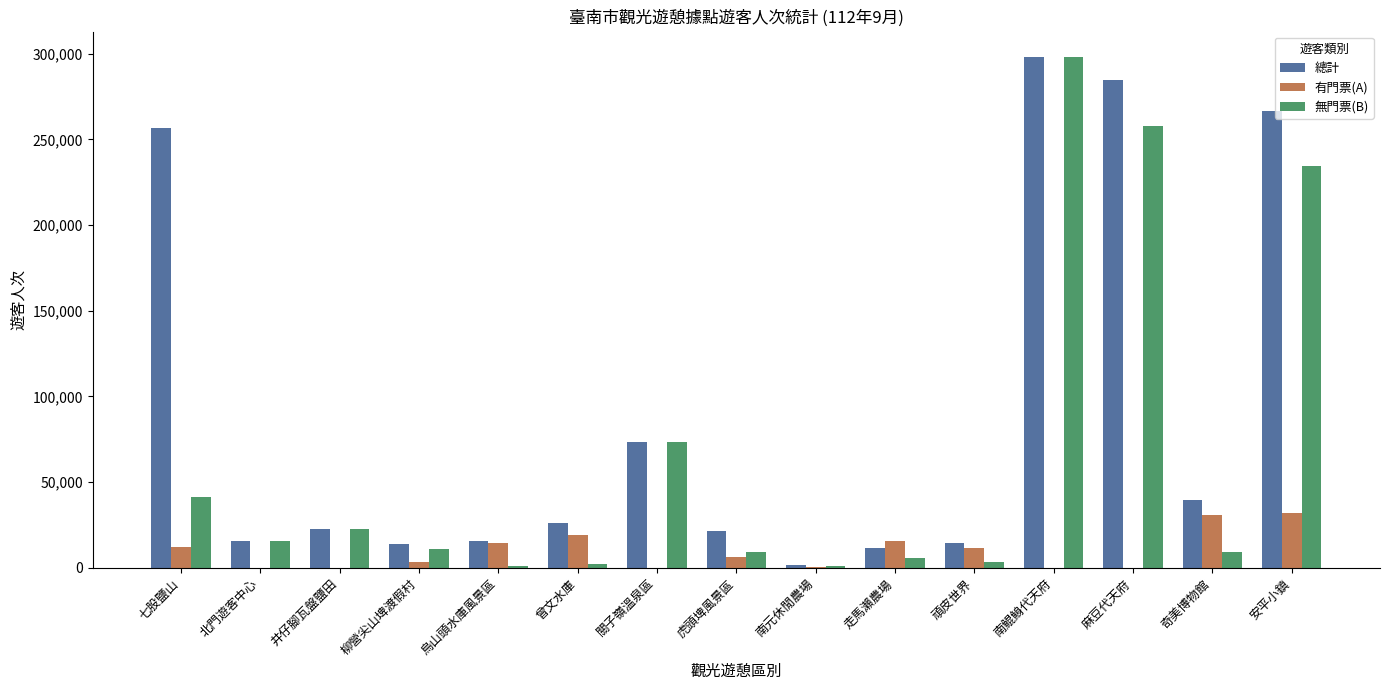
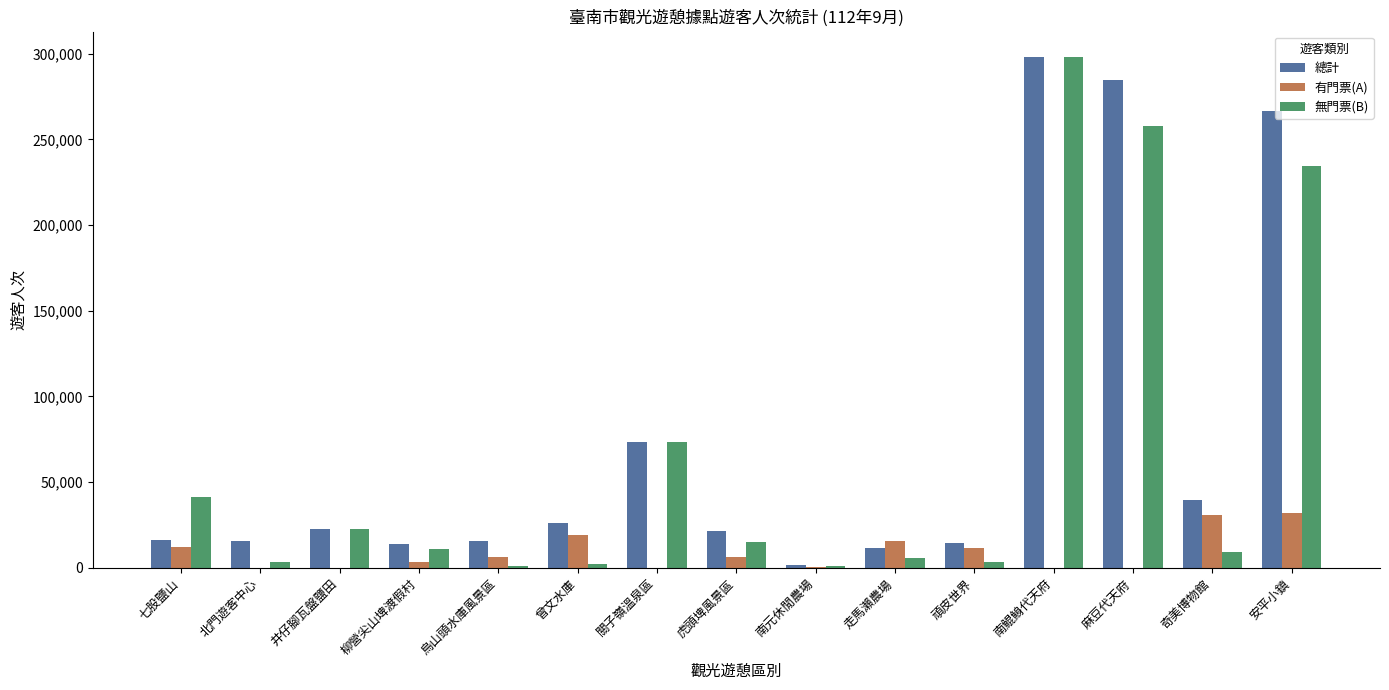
總計, 七股鹽山: 257,000 -> 16,000
無門票(B), 北門遊客中心: 16,000 -> 3,000
有門票(A), 烏山頭水庫風景區: 15,000 -> 7,000
無門票(B), 虎頭埤風景區: 9,000 -> 15,000
